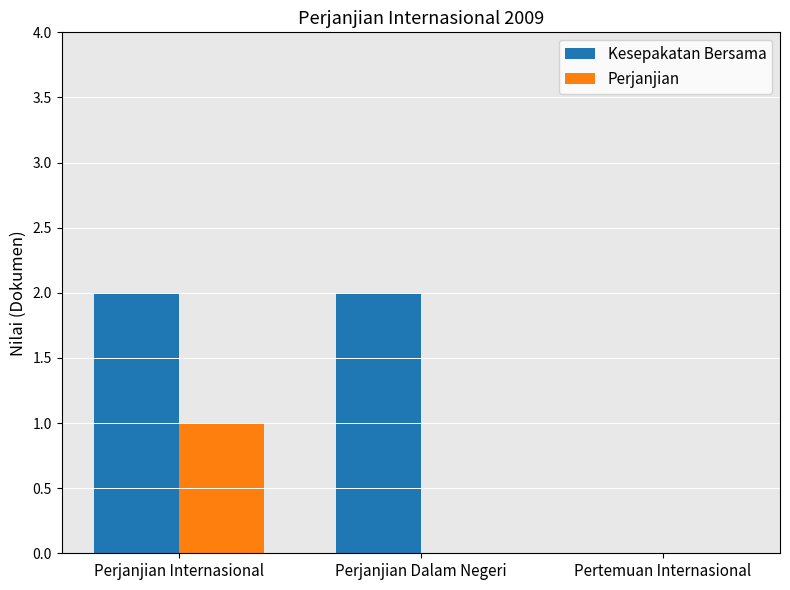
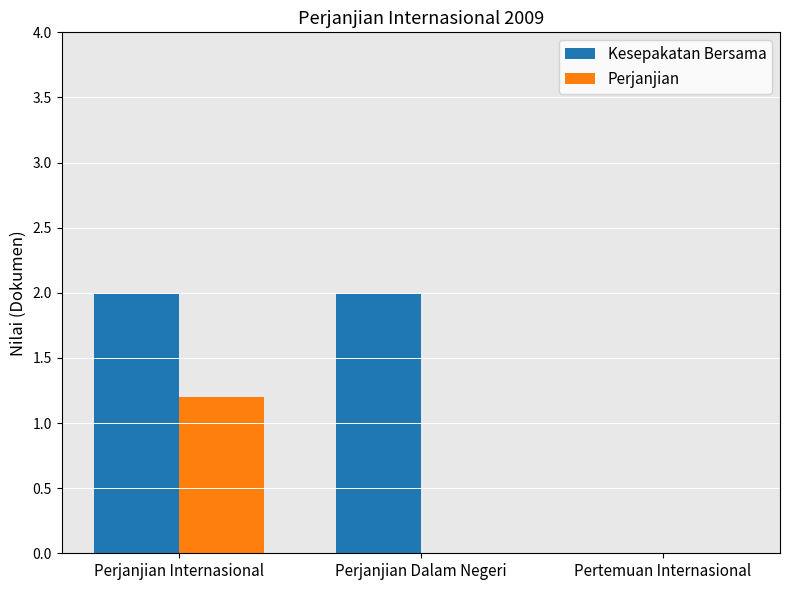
Perjanjian, Perjanjian Internasional: 1.0 -> 1.2
